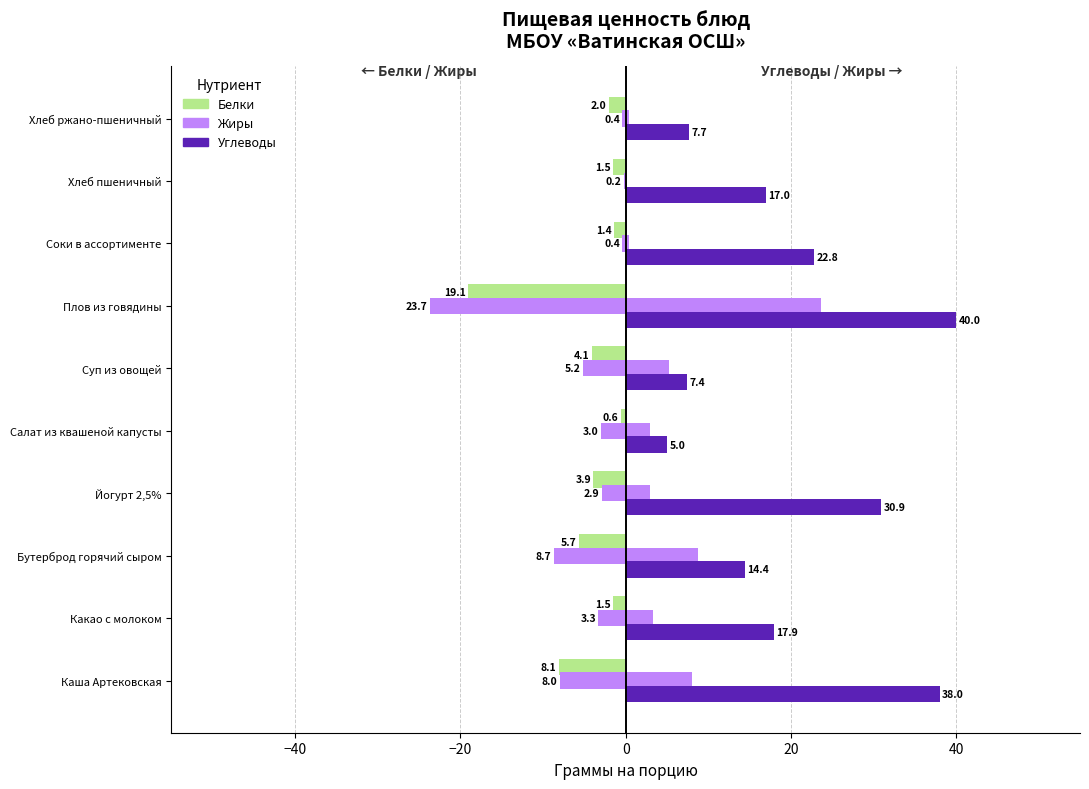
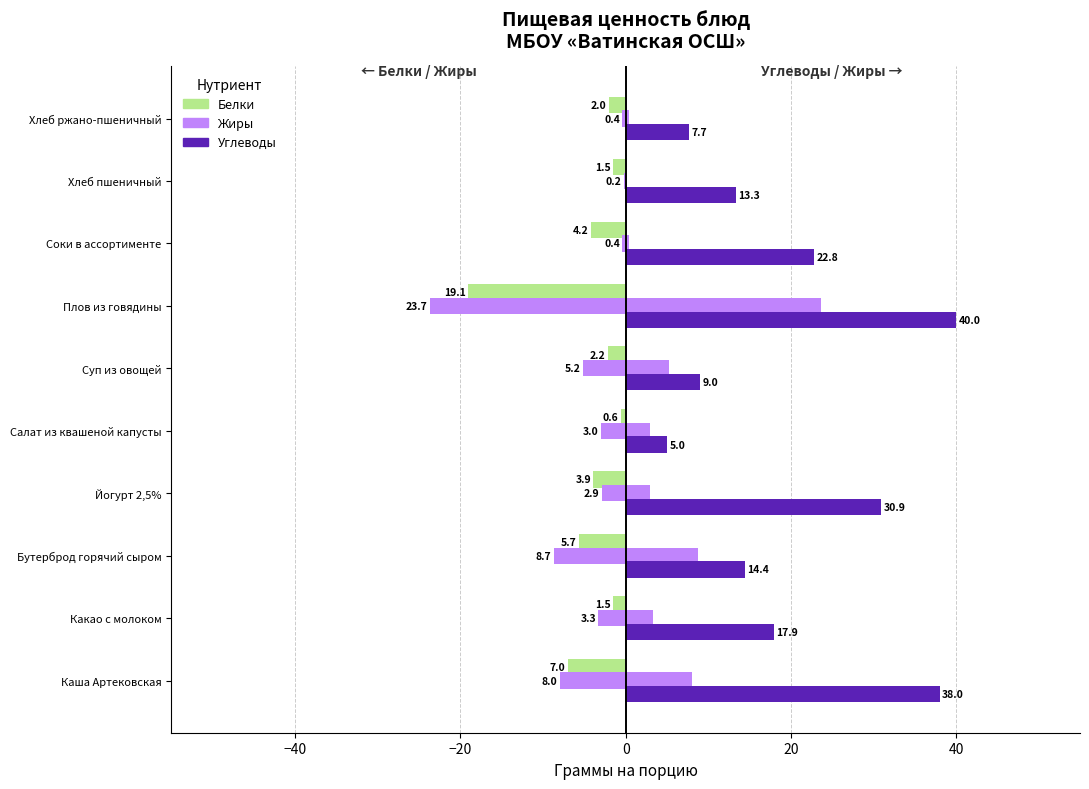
Углеводы, Хлеб пшеничный: 17.0 -> 13.3
Белки, Соки в ассортименте: 1.4 -> 4.2
Белки, Суп из овощей: 4.1 -> 2.2
Углеводы, Суп из овощей: 7.4 -> 9.0
Белки, Каша Артековская: 8.1 -> 7.0
